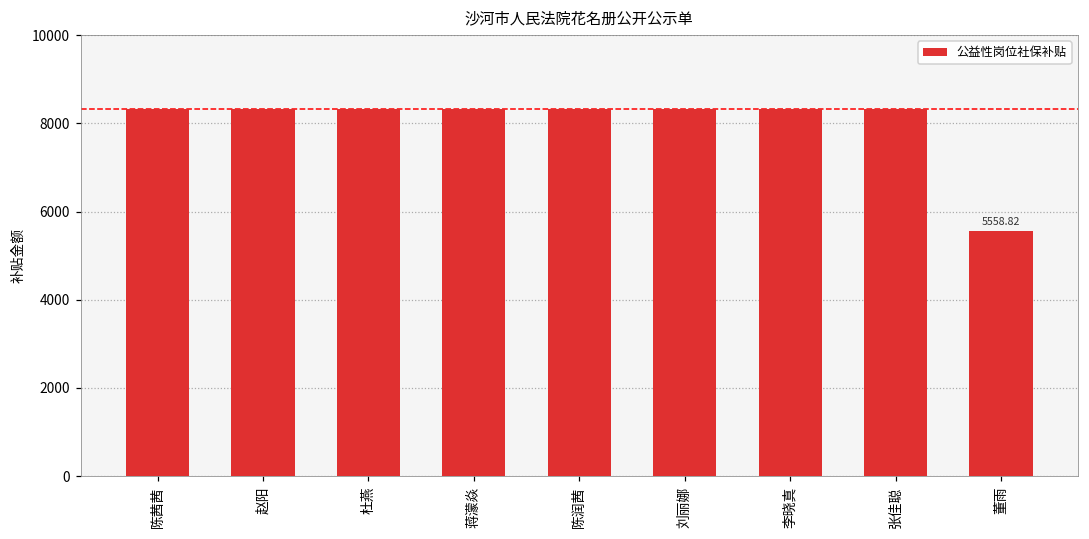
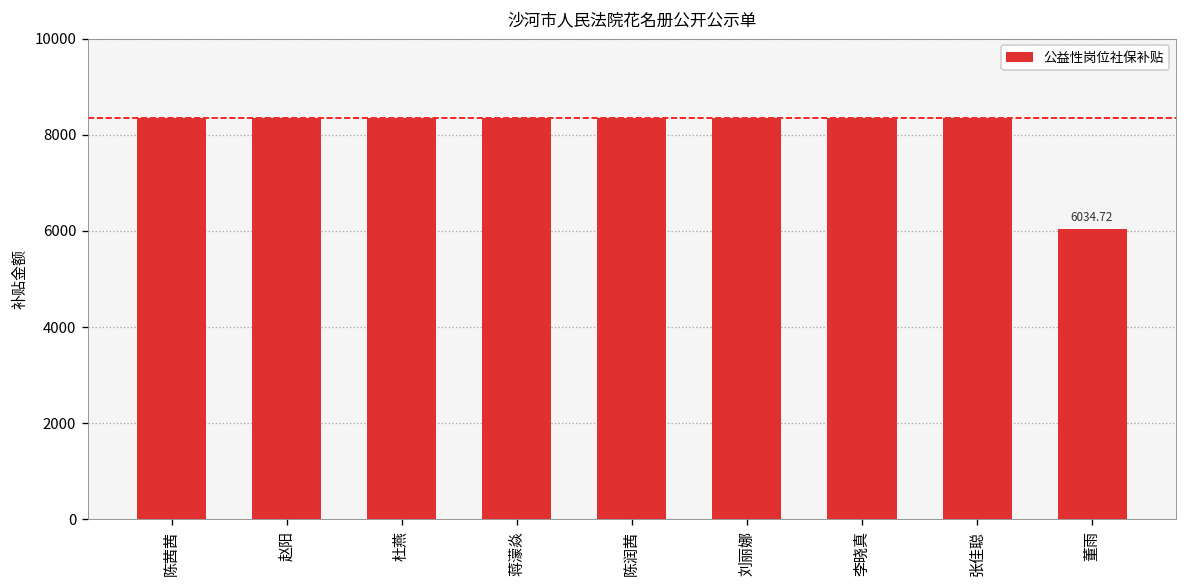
董雨: 5558.82 -> 6034.72
